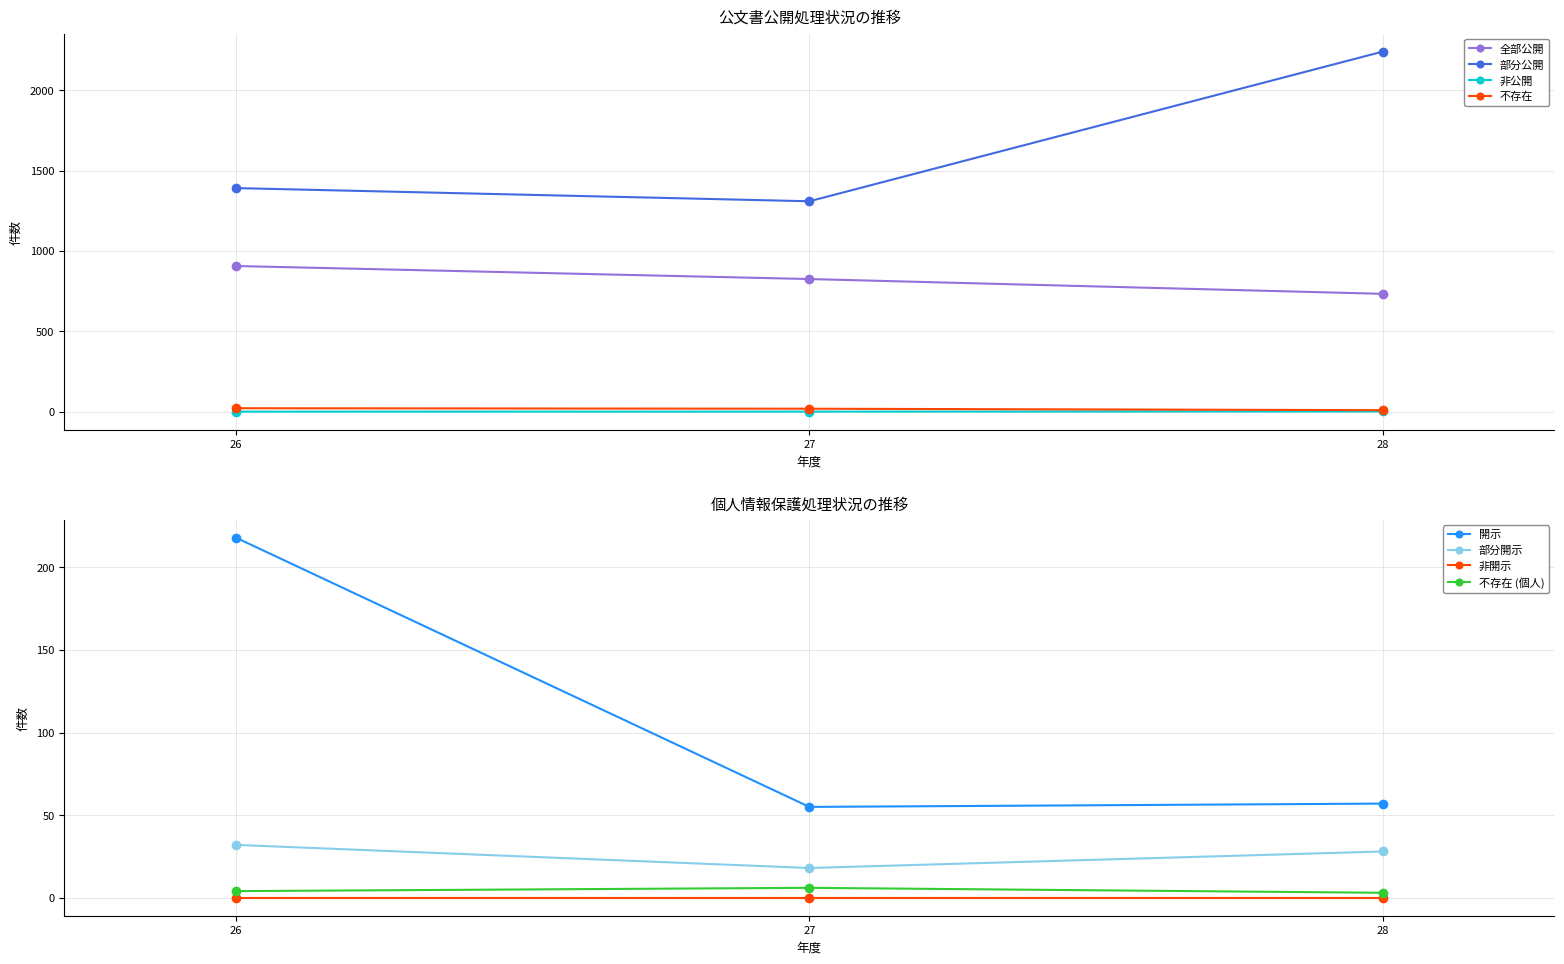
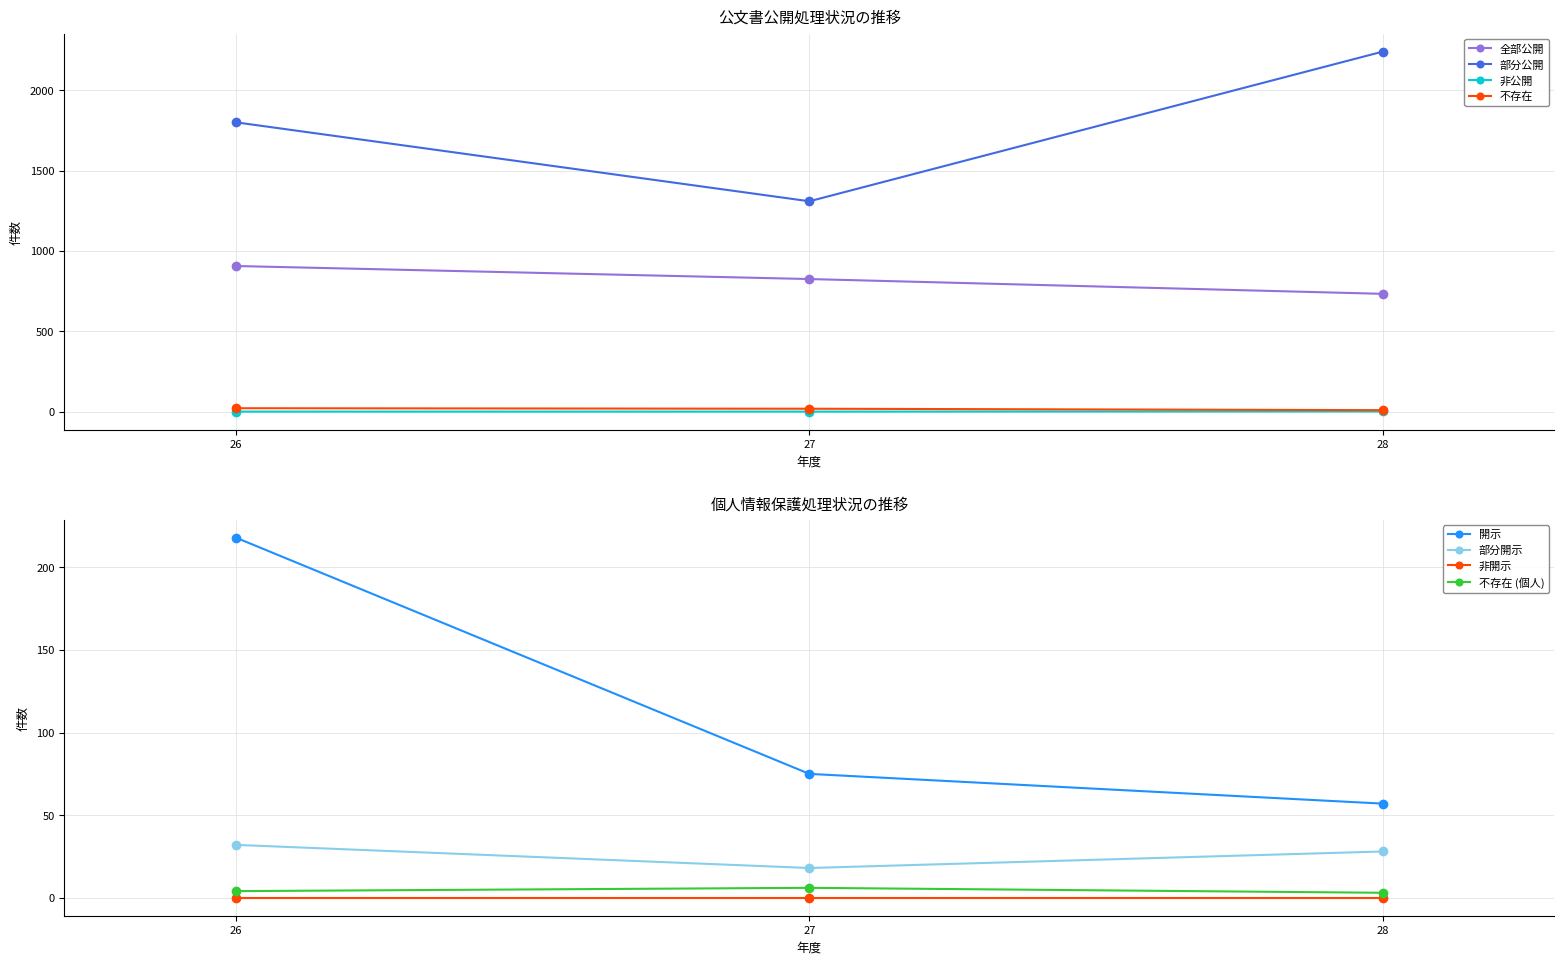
公文書公開処理状況の推移, 部分公開, 26: 1390 -> 1800
個人情報保護処理状況の推移, 開示, 27: 55 -> 75
